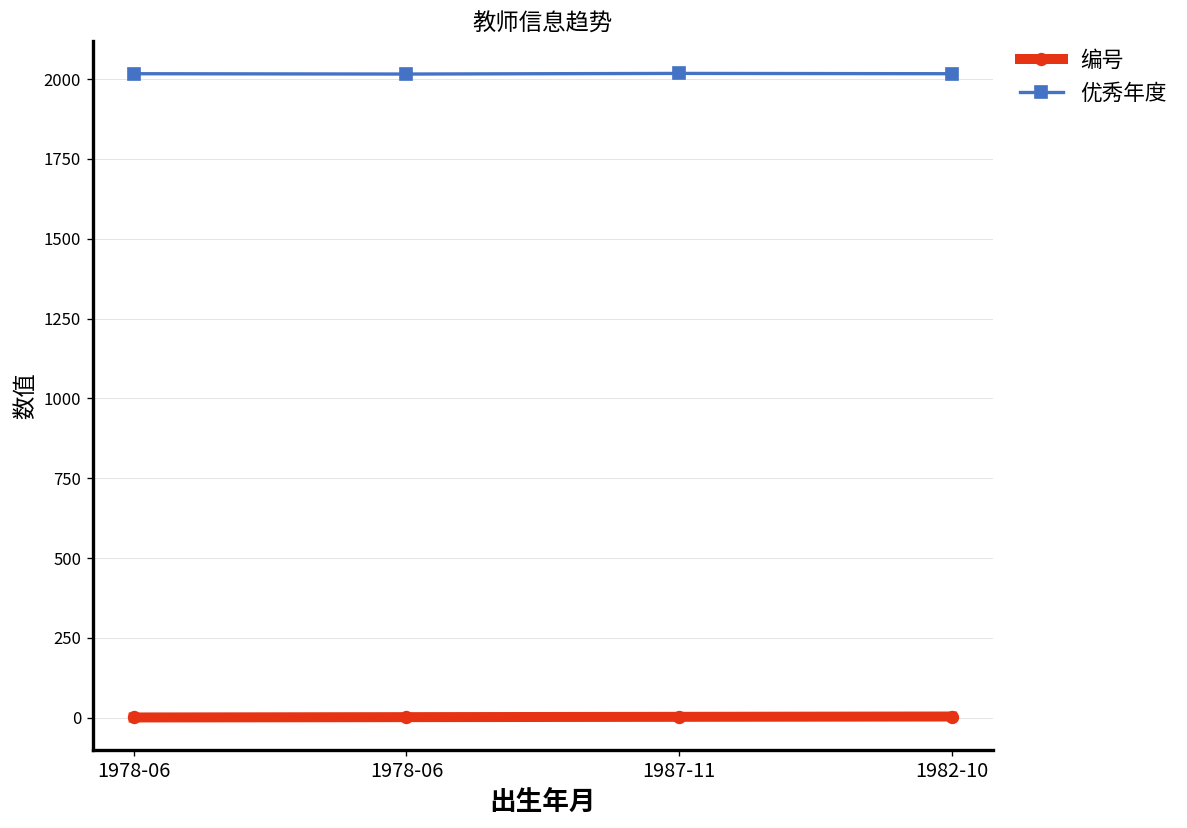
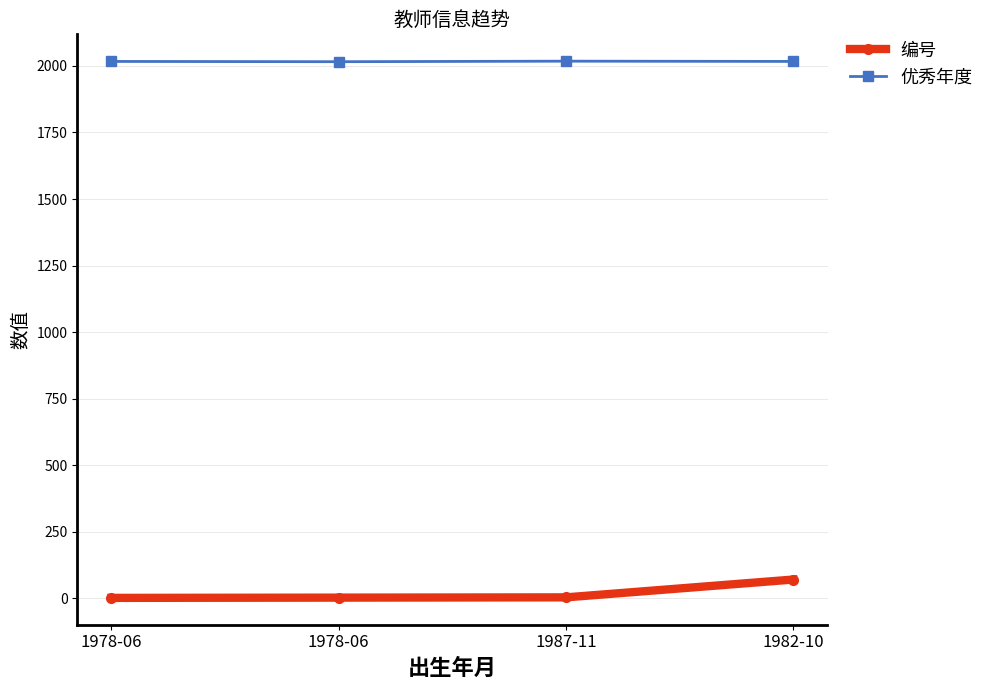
编号, 1982-10: 0 -> 70
